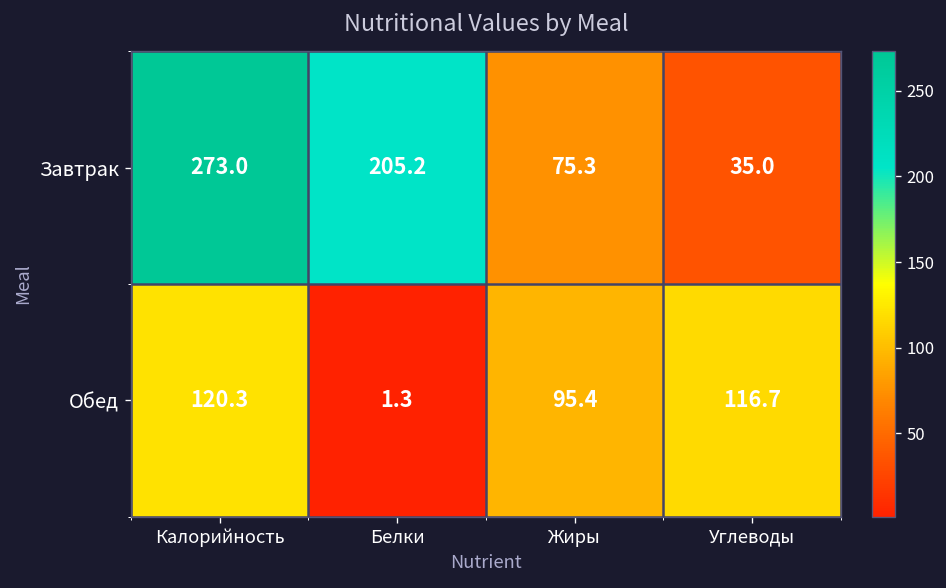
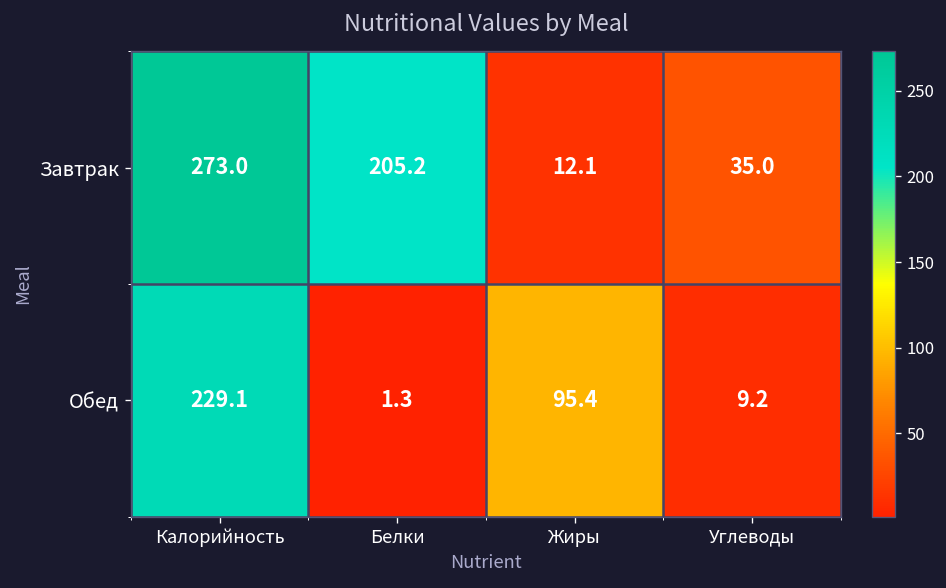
Завтрак, Жиры: 75.3 -> 12.1
Обед, Калорийность: 120.3 -> 229.1
Обед, Углеводы: 116.7 -> 9.2
